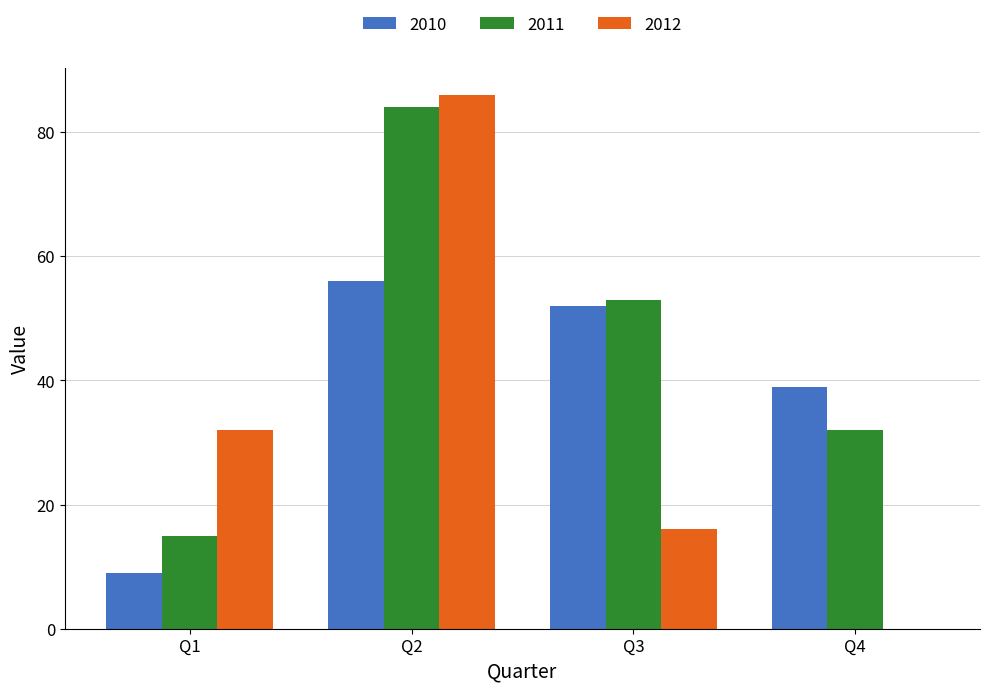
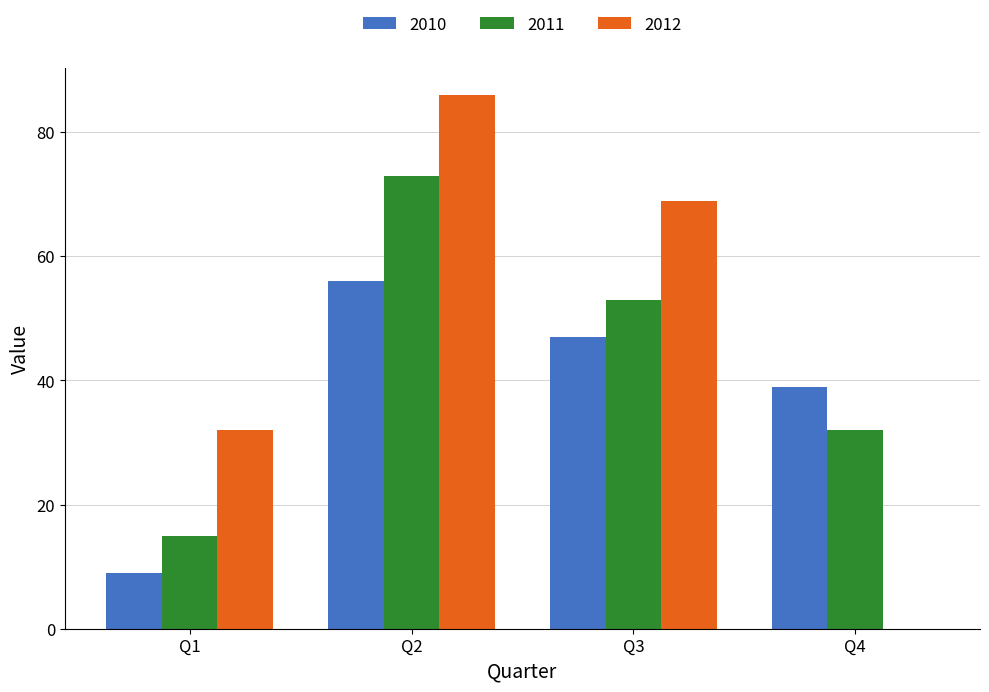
2011, Q2: 84 -> 73
2010, Q3: 52 -> 47
2012, Q3: 16 -> 69
